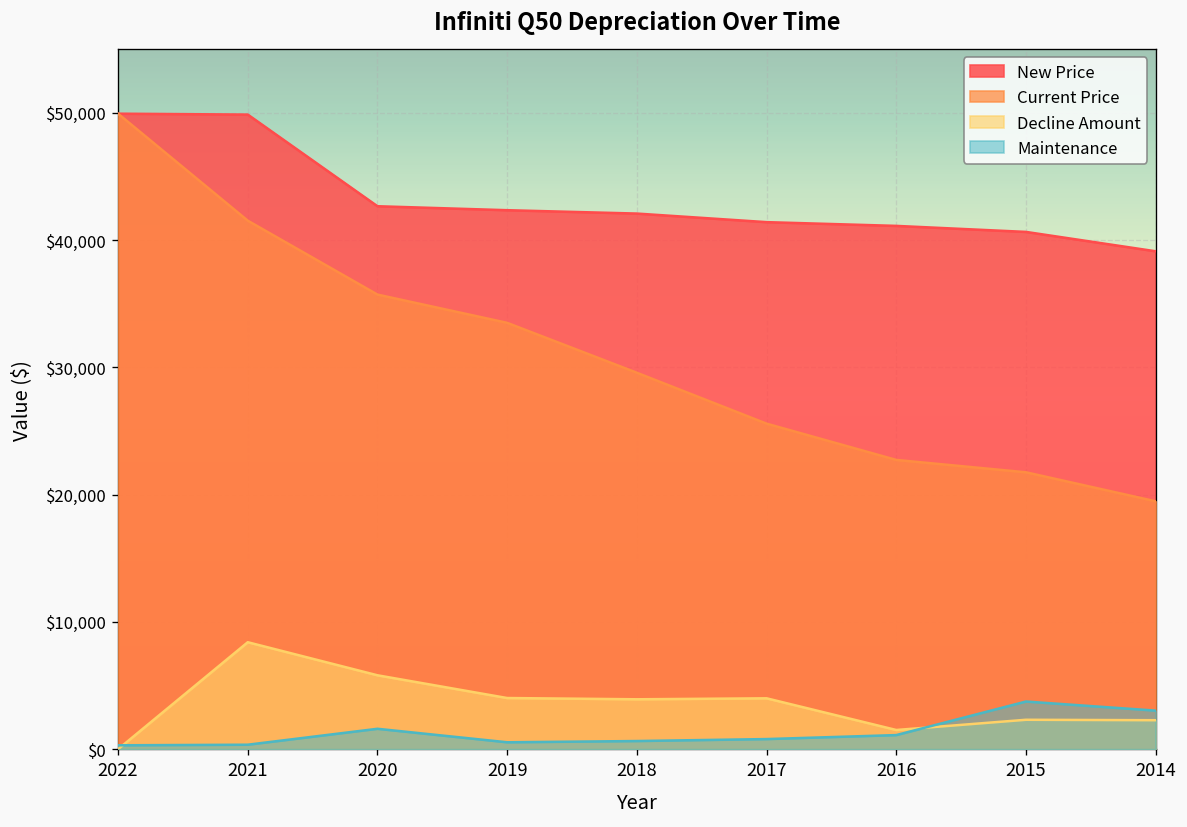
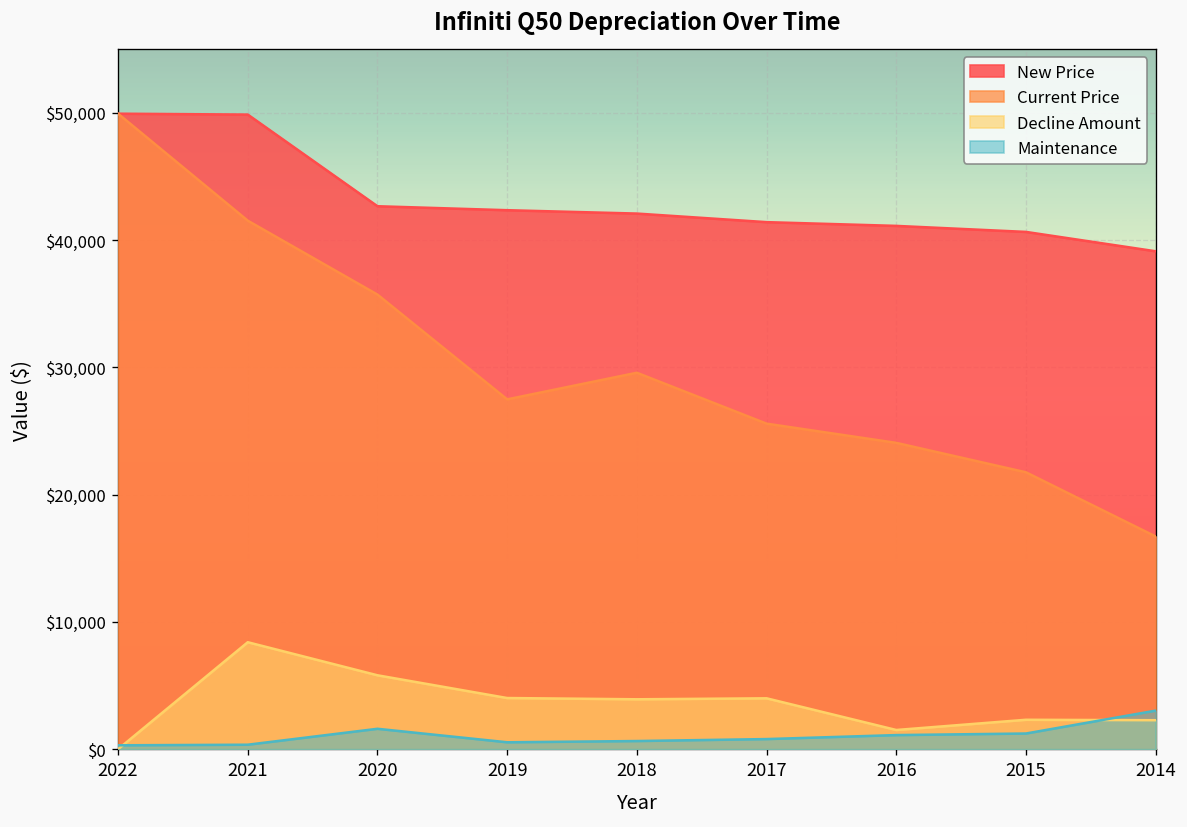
Current Price, 2019: $33,500 -> $27,500
Current Price, 2016: $22,700 -> $24,100
Maintenance, 2015: $3,700 -> $1,200
Current Price, 2014: $19,500 -> $16,700
